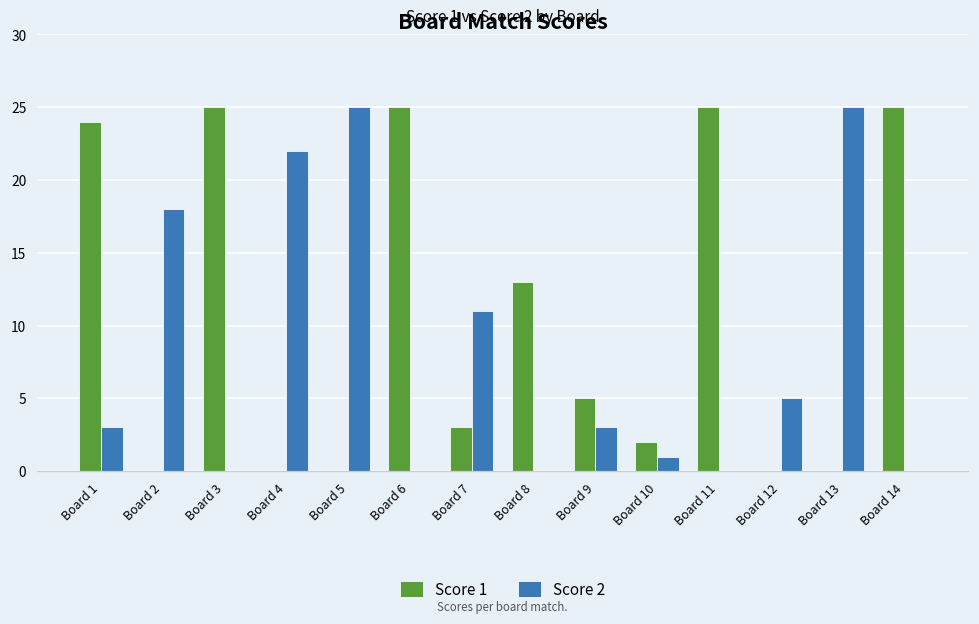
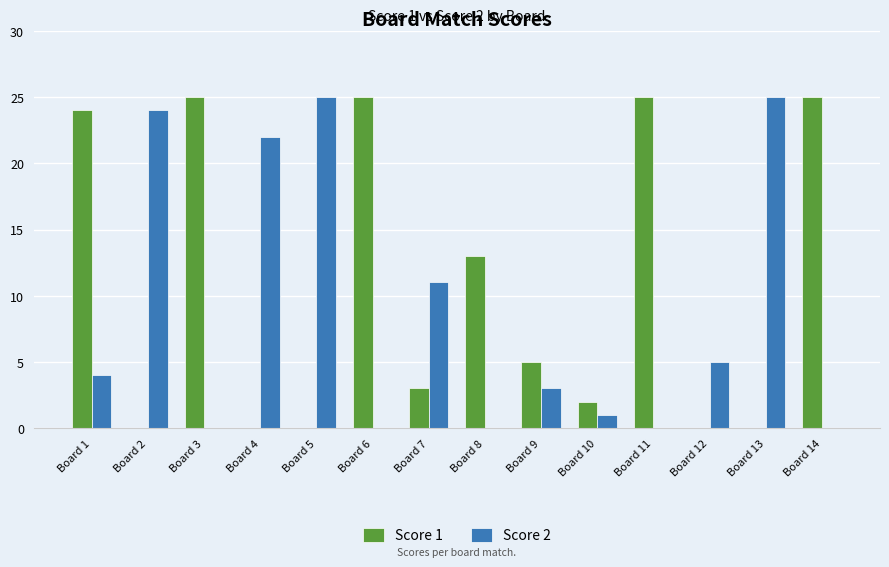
Score 2, Board 1: 3 -> 4
Score 2, Board 2: 18 -> 24
